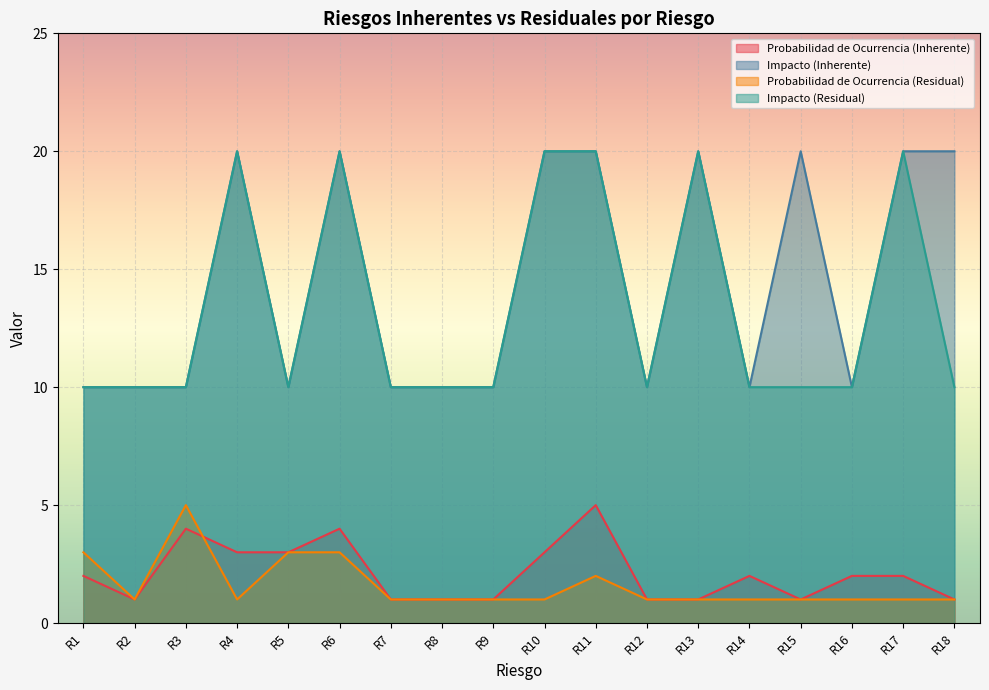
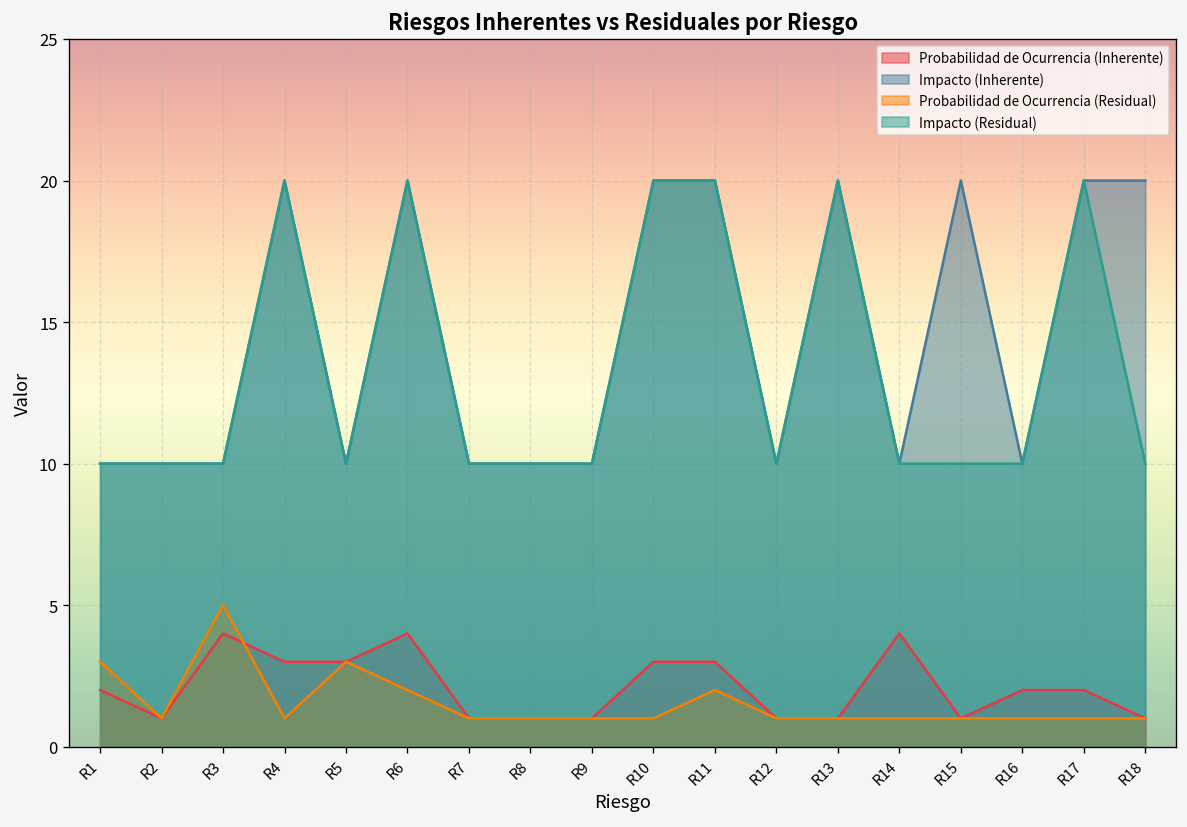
Probabilidad de Ocurrencia (Residual), R6: 3 -> 2
Probabilidad de Ocurrencia (Inherente), R11: 5 -> 3
Probabilidad de Ocurrencia (Inherente), R14: 2 -> 4
